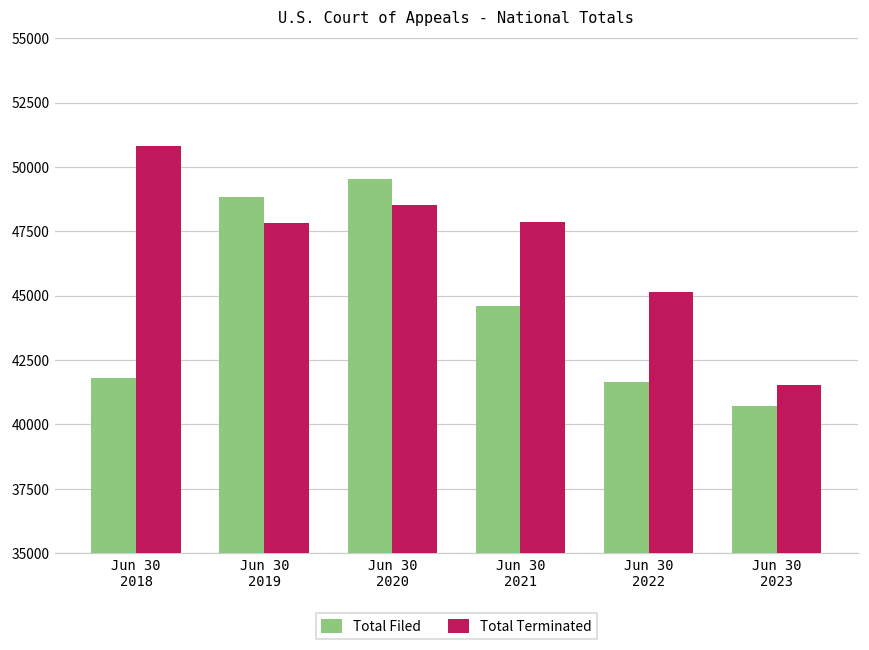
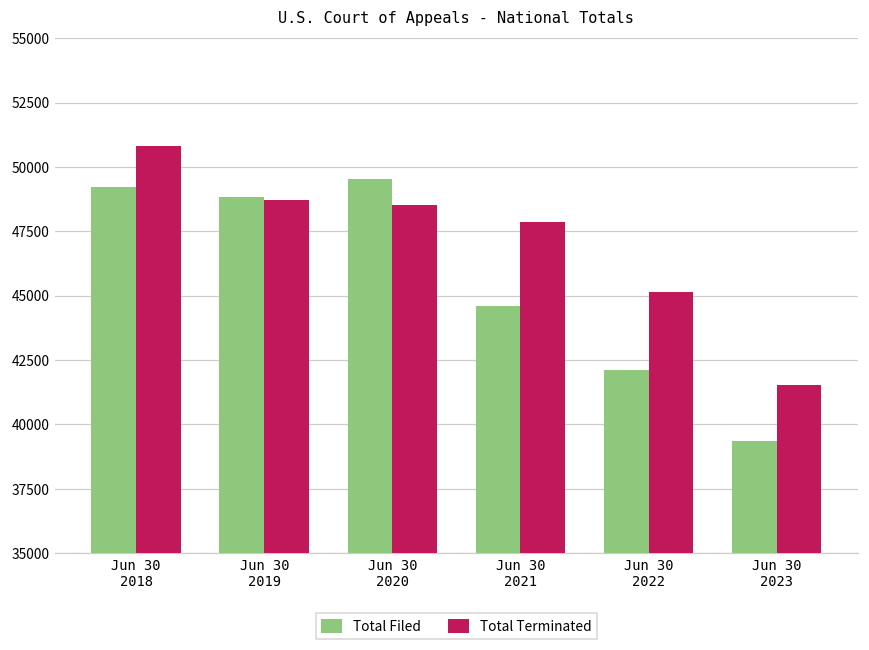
Total Filed, Jun 30 2018: 41800 -> 49200
Total Terminated, Jun 30 2019: 47800 -> 48700
Total Filed, Jun 30 2022: 41700 -> 42100
Total Filed, Jun 30 2023: 40700 -> 39400
